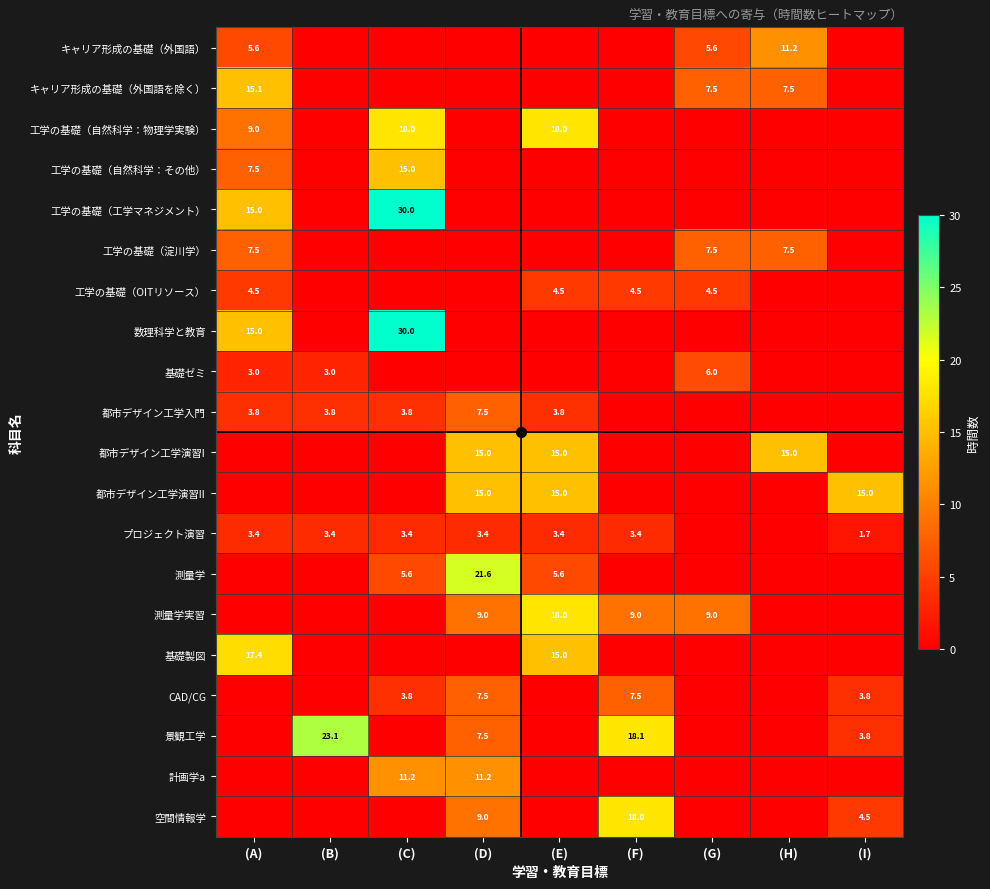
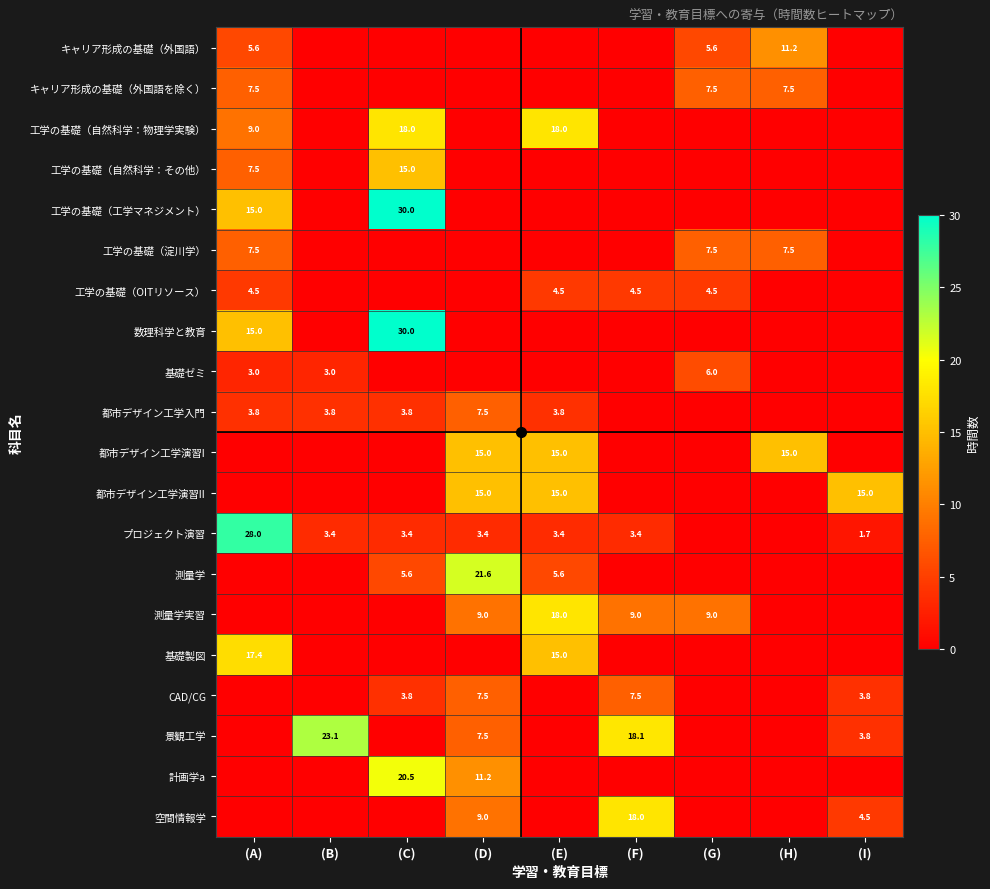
キャリア形成の基礎（外国語を除く）, (A): 15.1 -> 7.5
プロジェクト演習, (A): 3.4 -> 28.0
計画学a, (C): 11.2 -> 20.5
